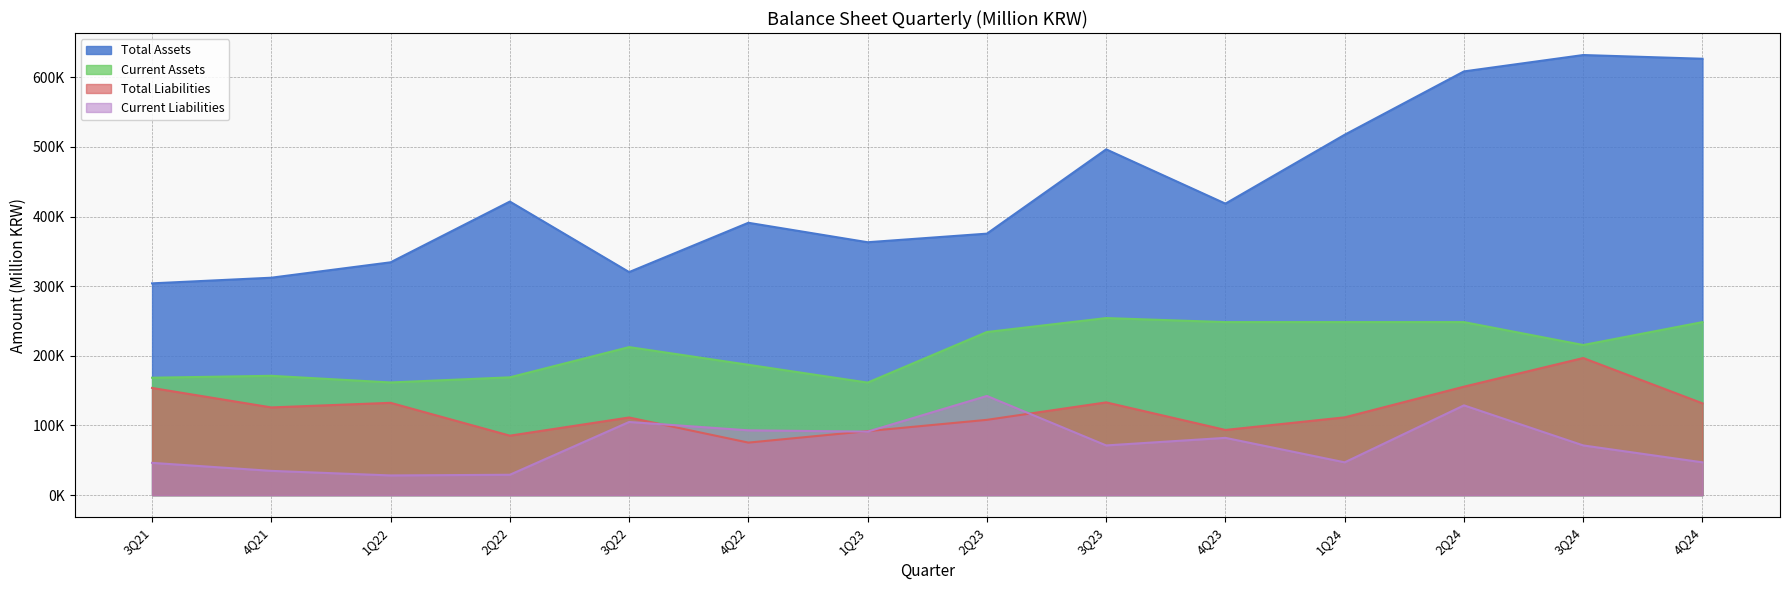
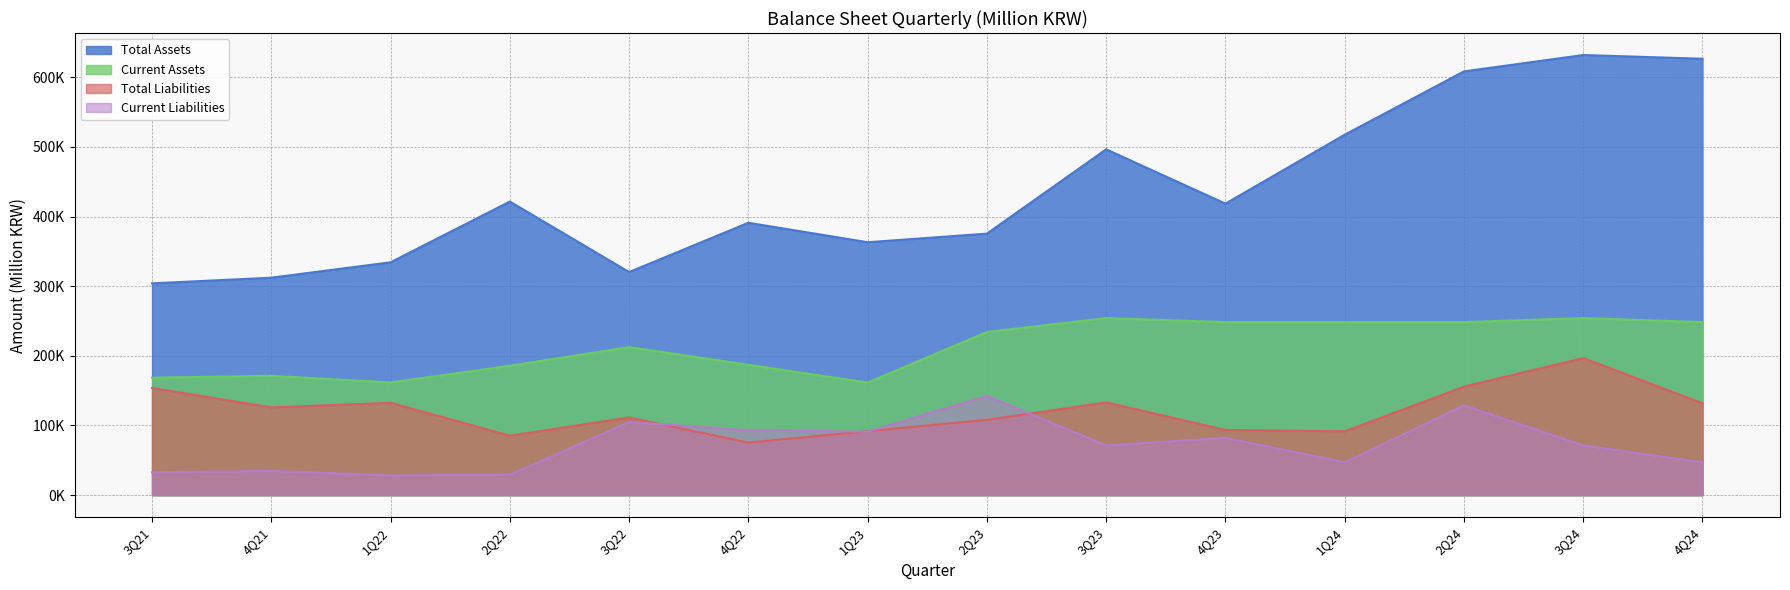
Current Liabilities, 3Q21: 50000 -> 30000
Current Assets, 2Q22: 170000 -> 190000
Total Liabilities, 1Q24: 110000 -> 90000
Current Assets, 3Q24: 220000 -> 250000
